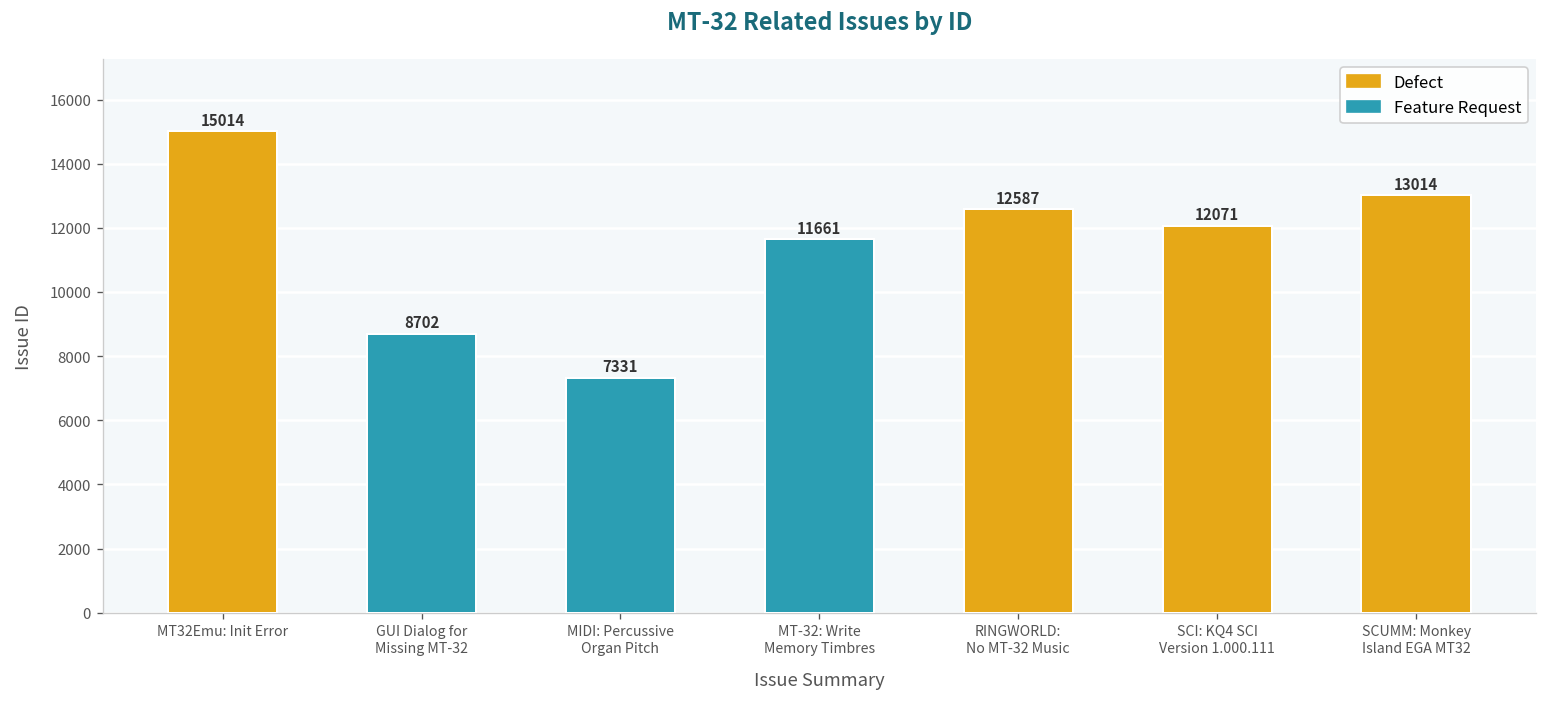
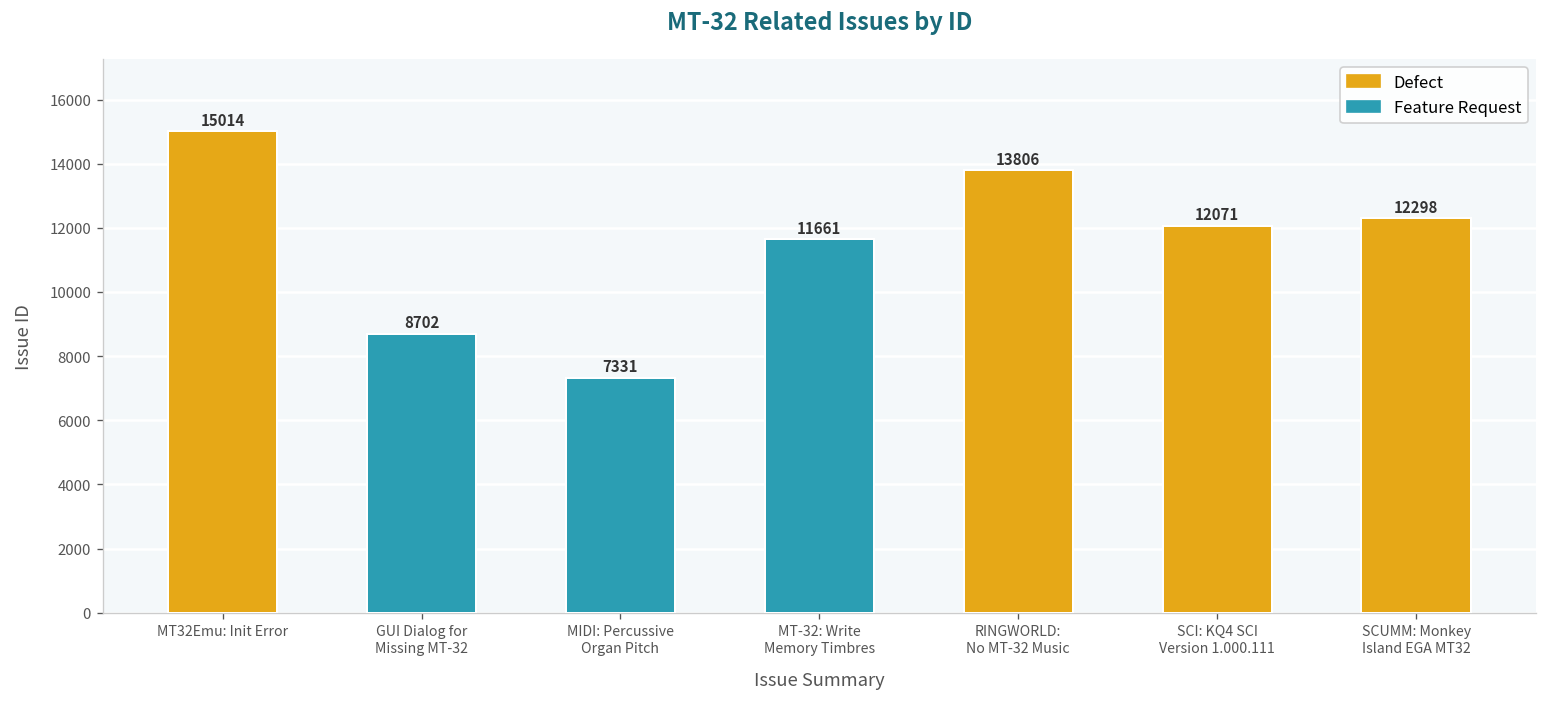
RINGWORLD: No MT-32 Music: 12587 -> 13806
SCUMM: Monkey Island EGA MT32: 13014 -> 12298
